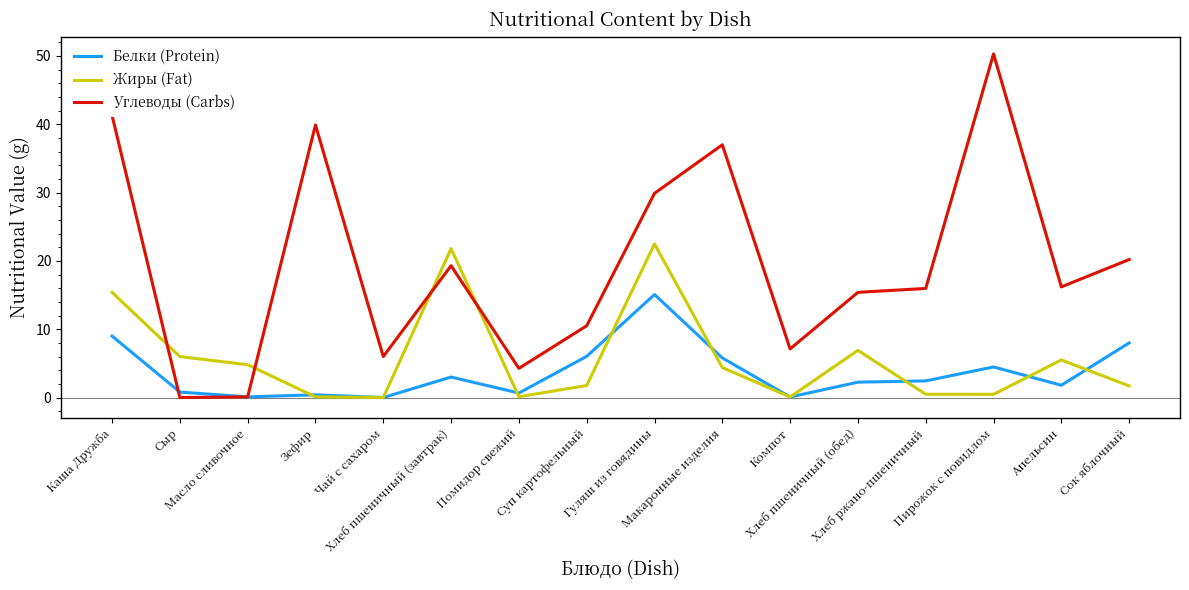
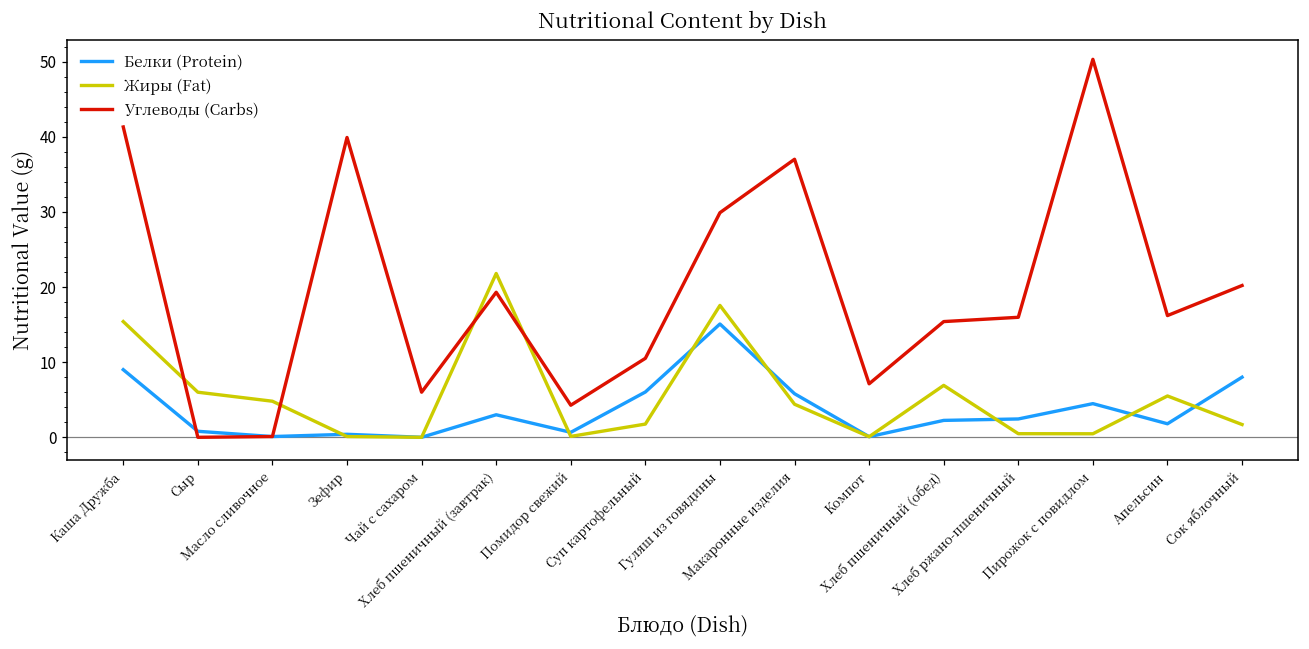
Жиры (Fat), Гуляш из говядины: 22 -> 18
